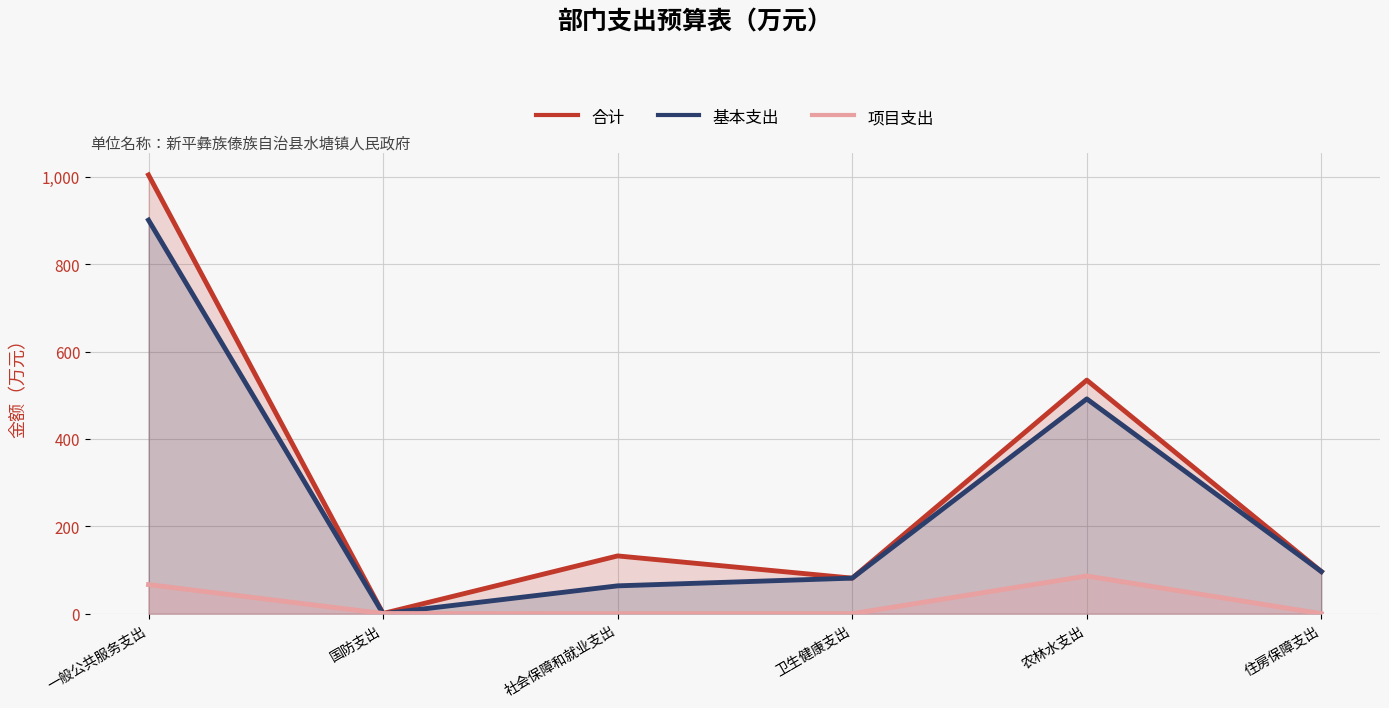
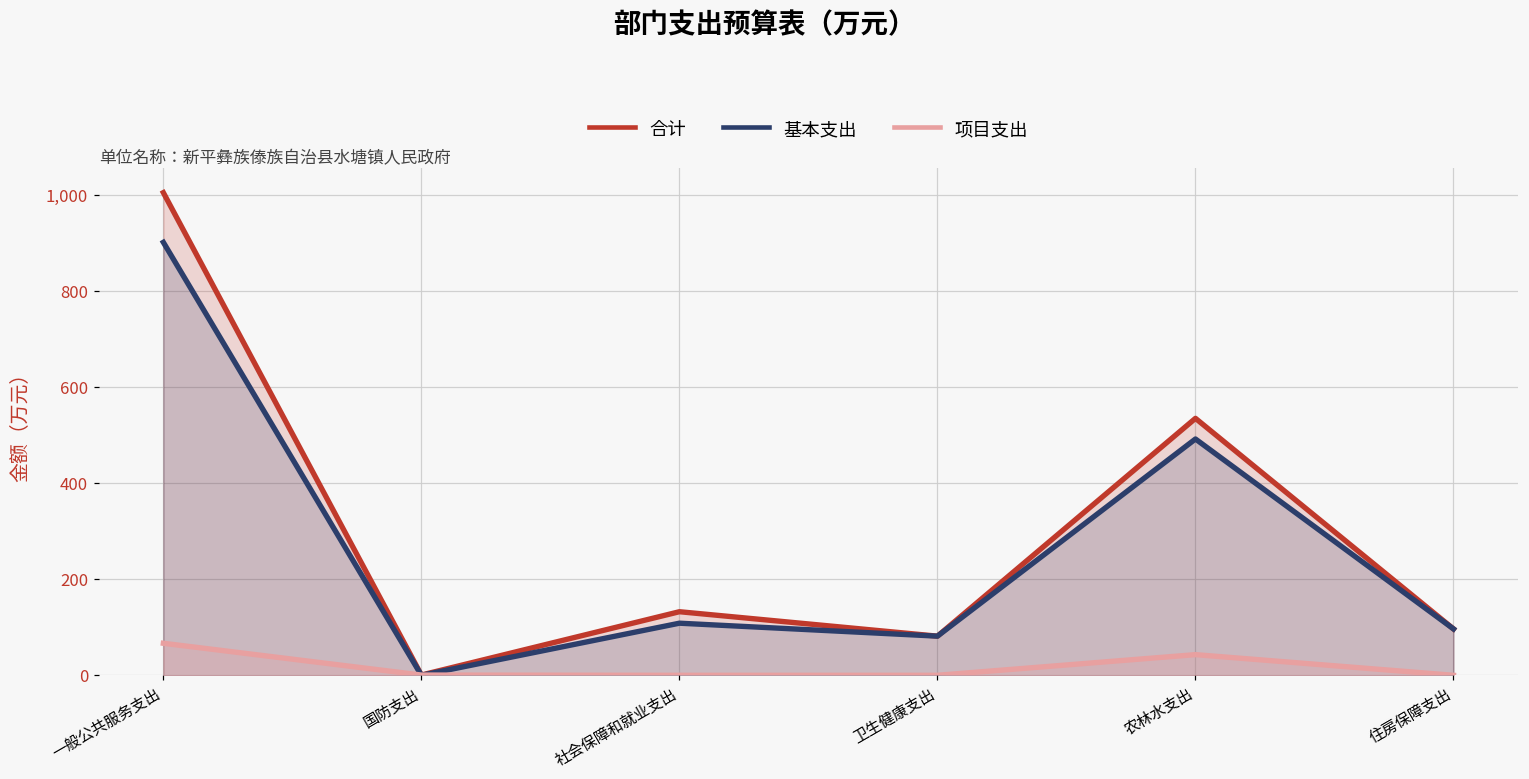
基本支出, 社会保障和就业支出: 60 -> 110
项目支出, 农林水支出: 90 -> 40
